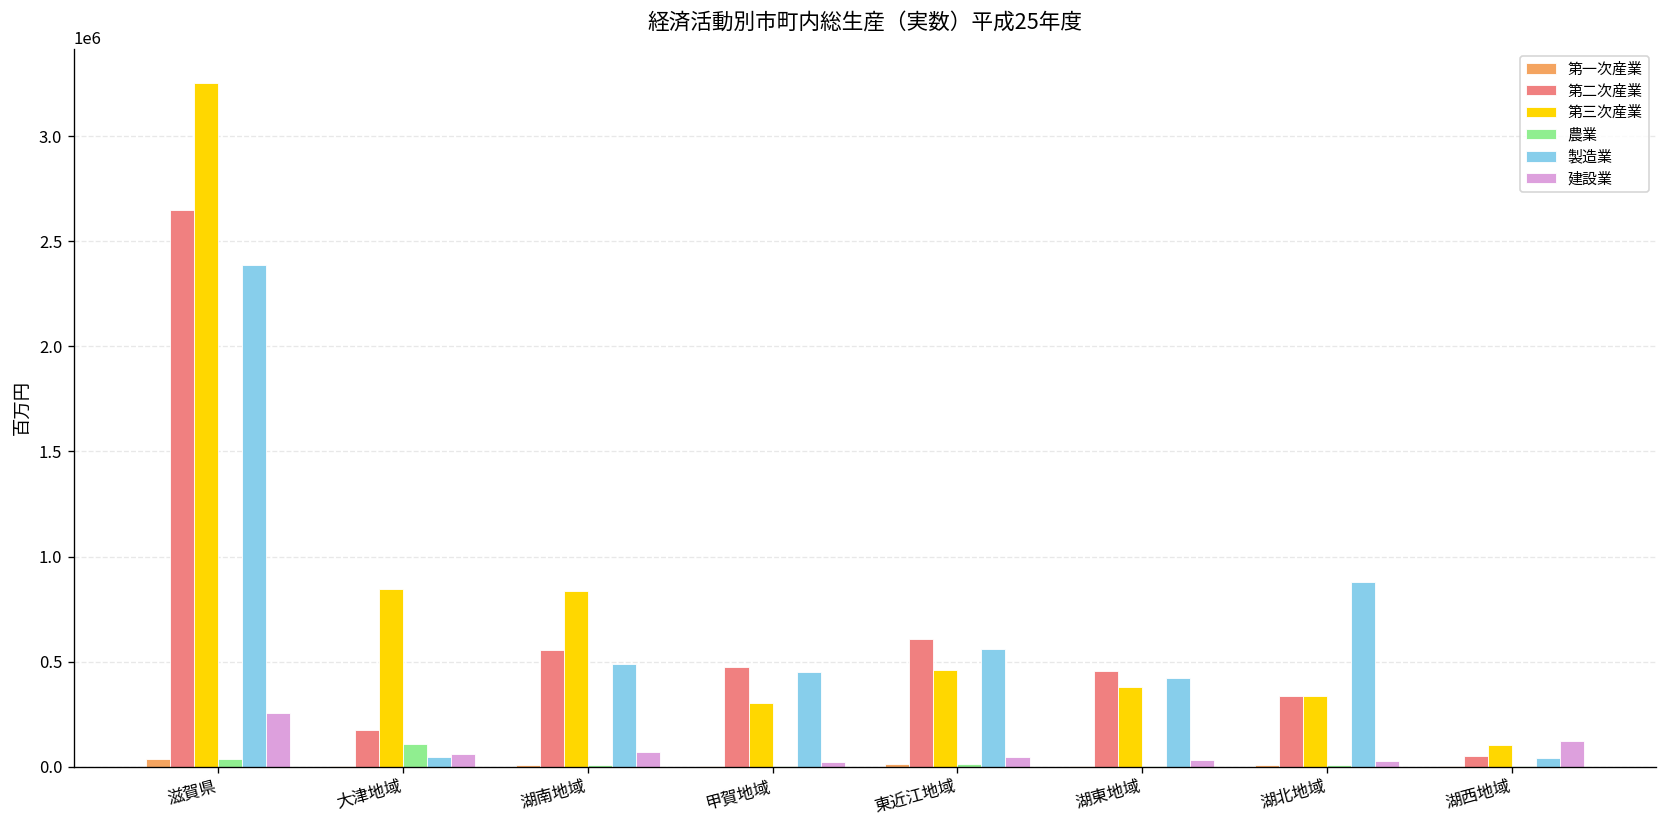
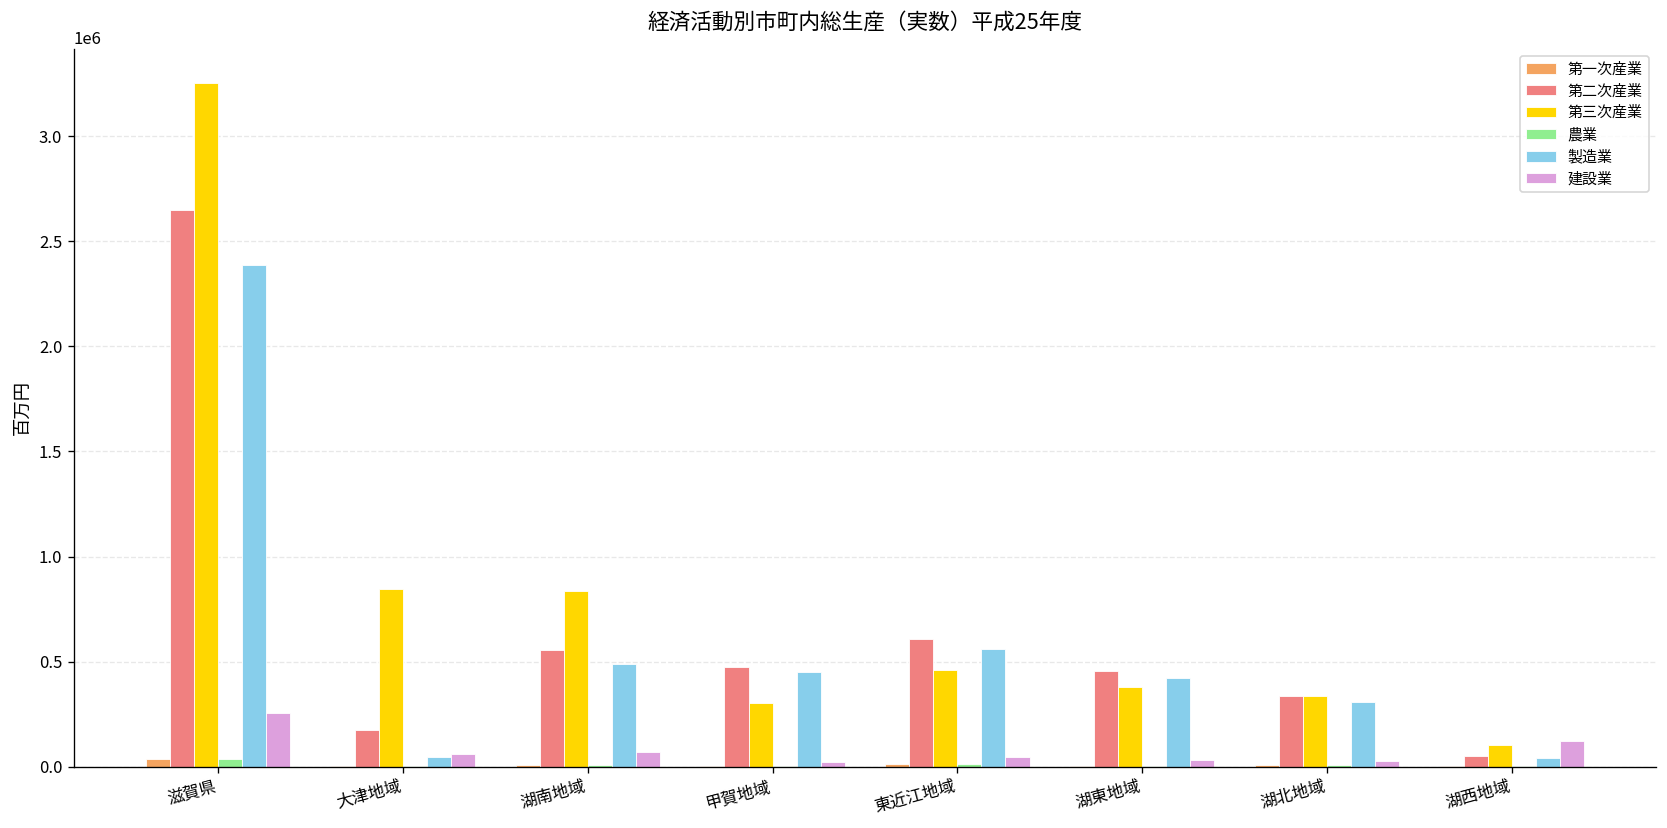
農業, 大津地域: 110000 -> 0
製造業, 湖北地域: 880000 -> 310000
